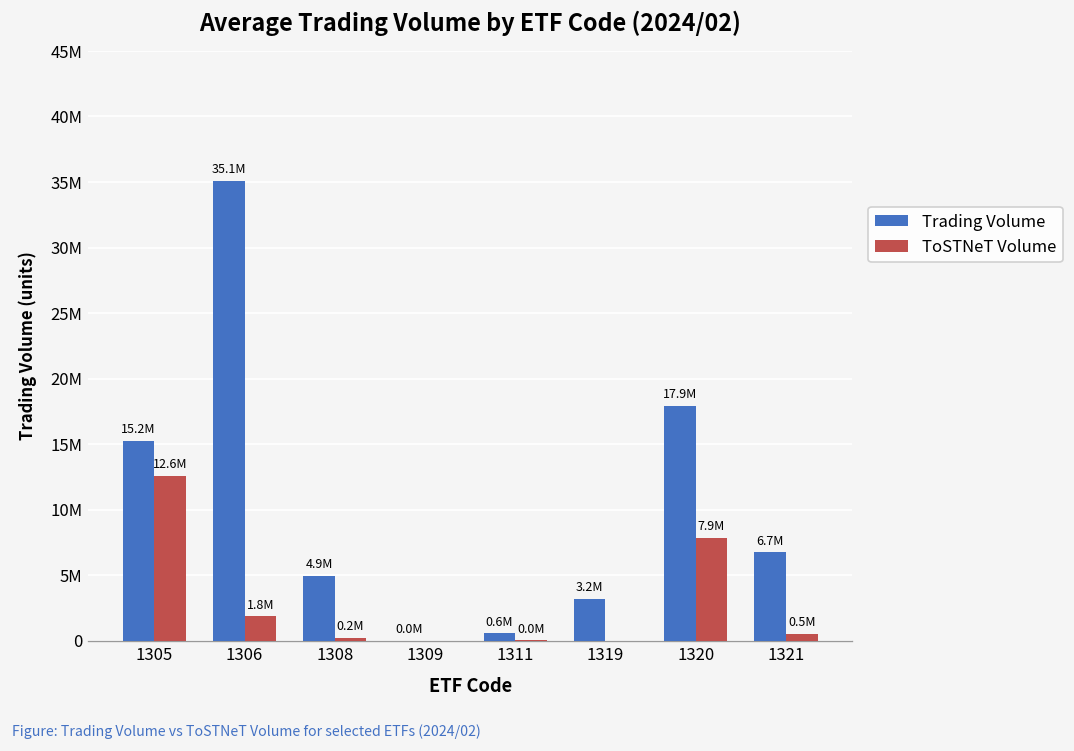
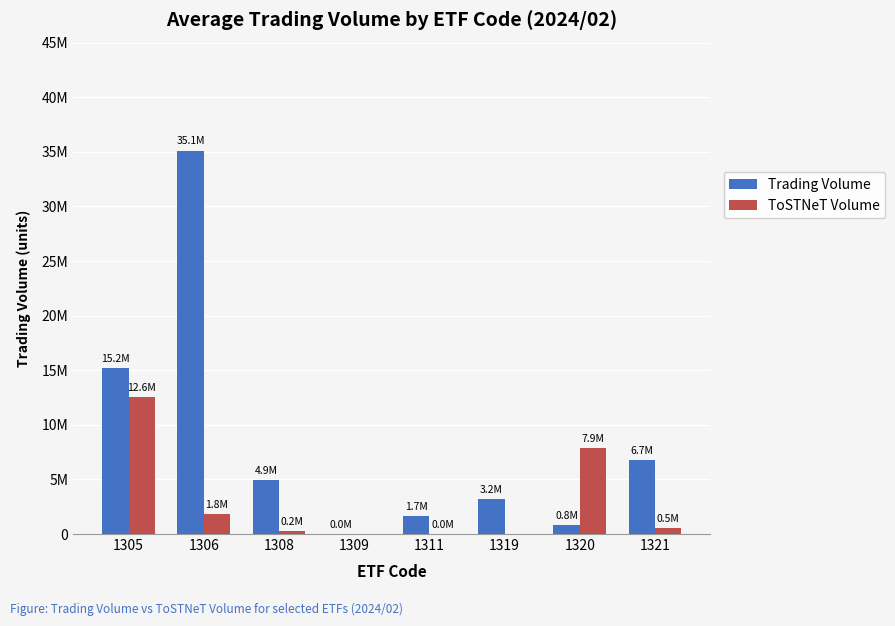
Trading Volume, 1311: 0.6M -> 1.7M
Trading Volume, 1320: 17.9M -> 0.8M
